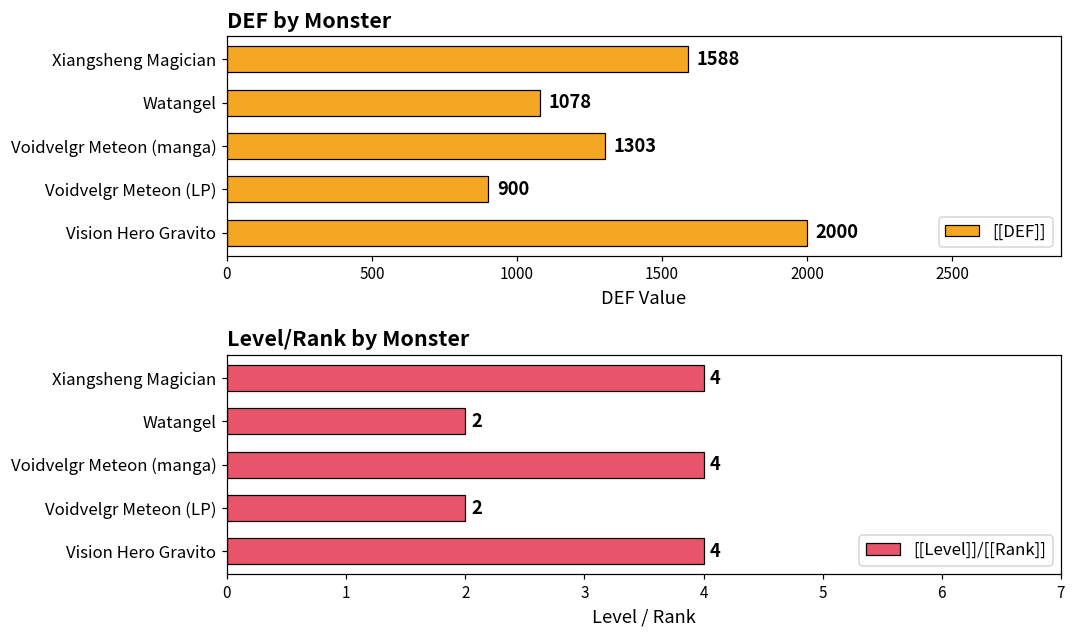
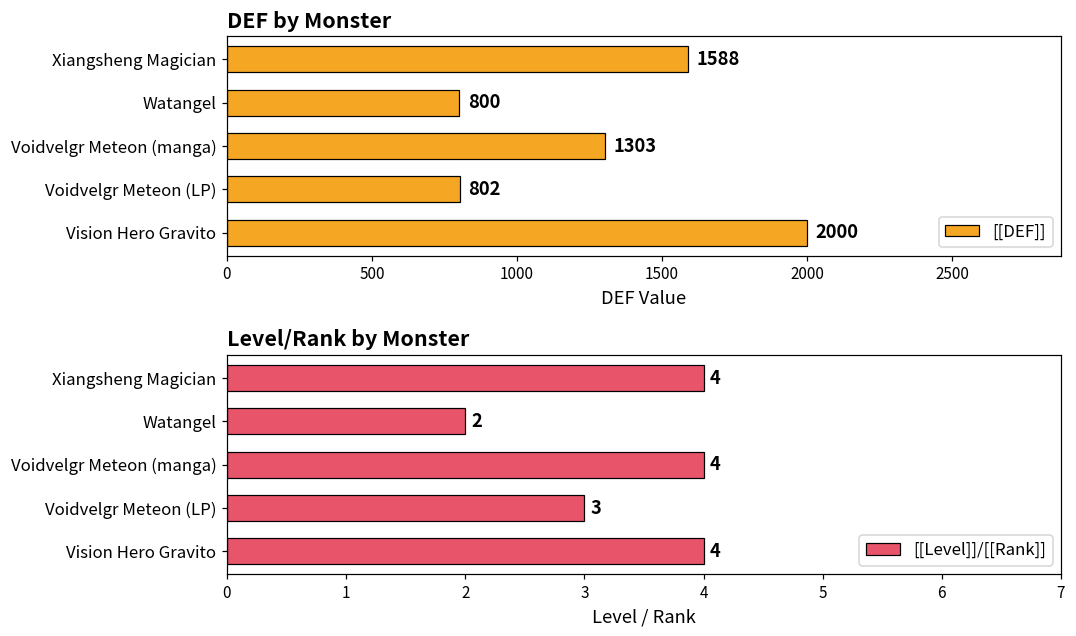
DEF by Monster, Watangel: 1078 -> 800
DEF by Monster, Voidvelgr Meteon (LP): 900 -> 802
Level/Rank by Monster, Voidvelgr Meteon (LP): 2 -> 3
